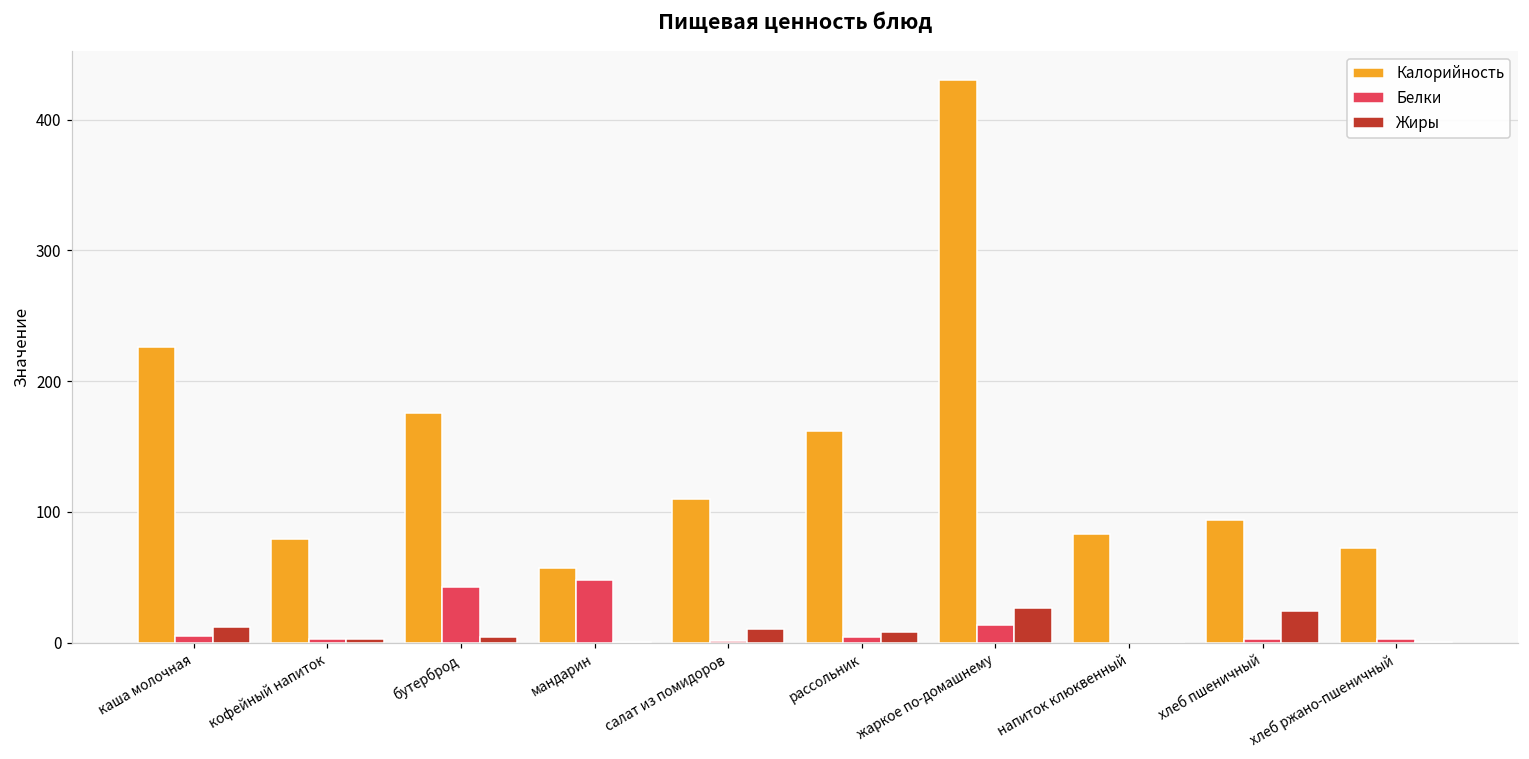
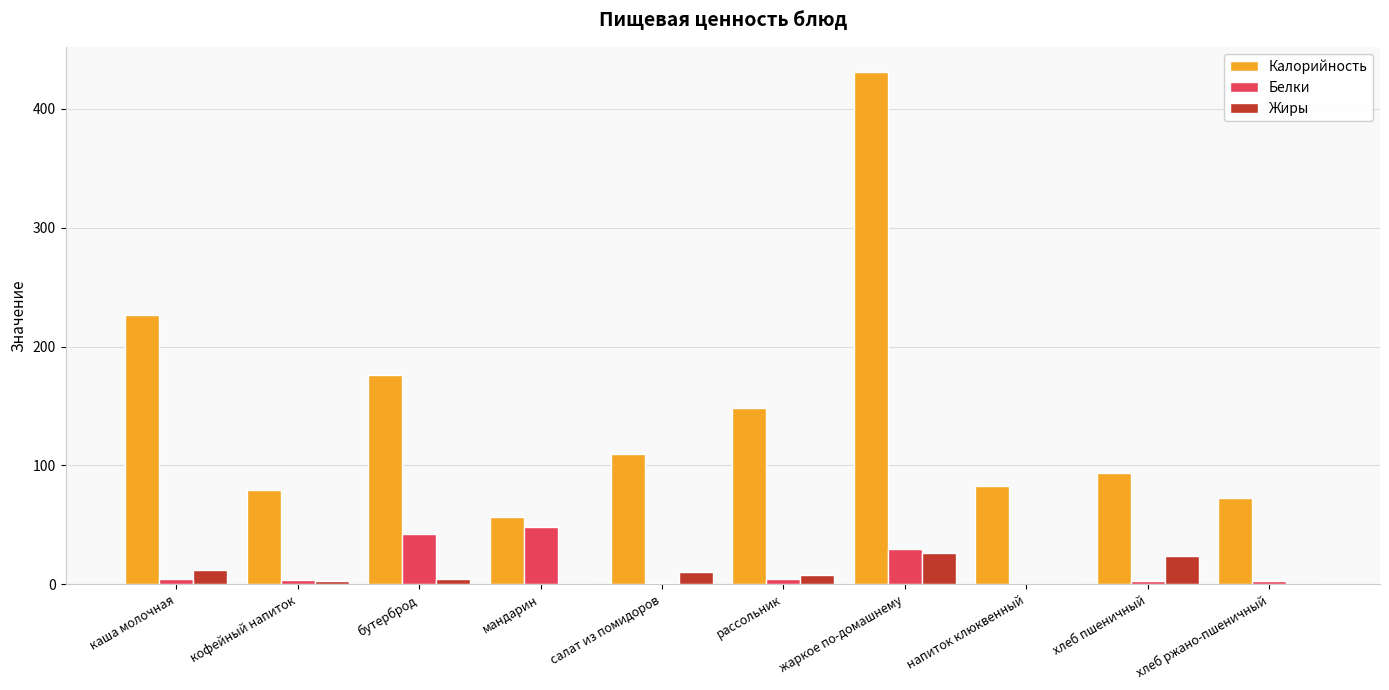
Калорийность, рассольник: 162 -> 149
Белки, жаркое по-домашнему: 13 -> 30
